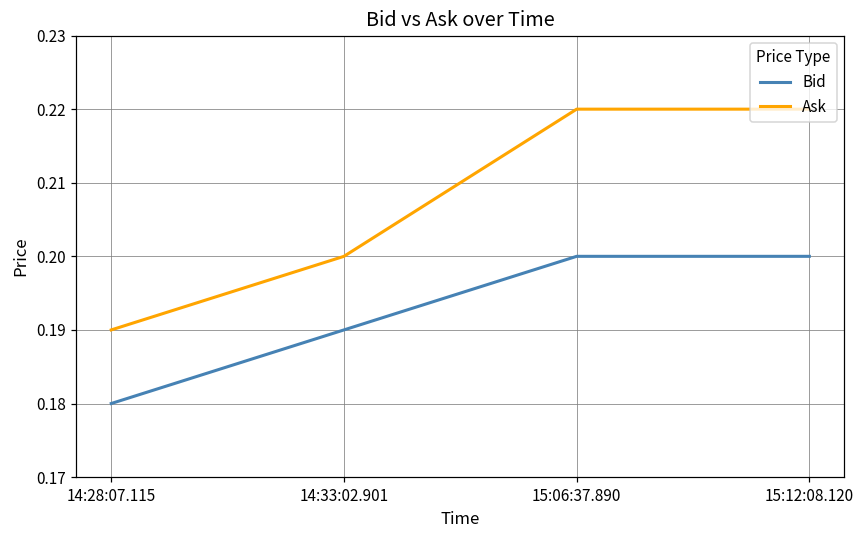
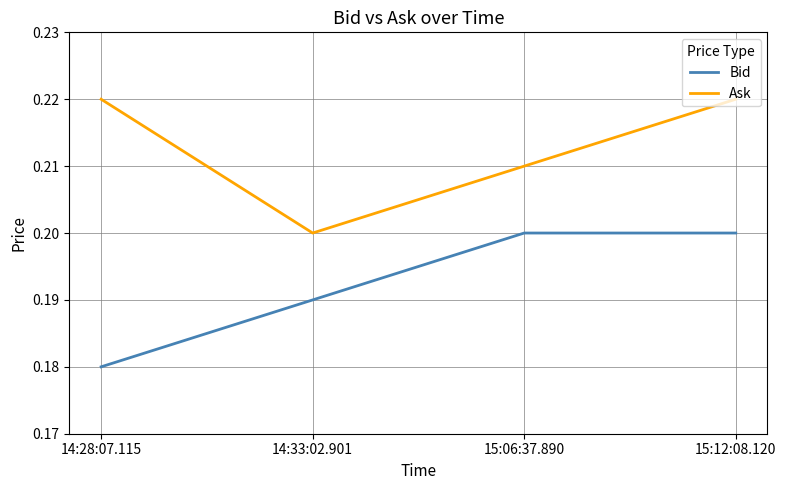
Ask, 14:28:07.115: 0.19 -> 0.22
Ask, 15:06:37.890: 0.22 -> 0.21
